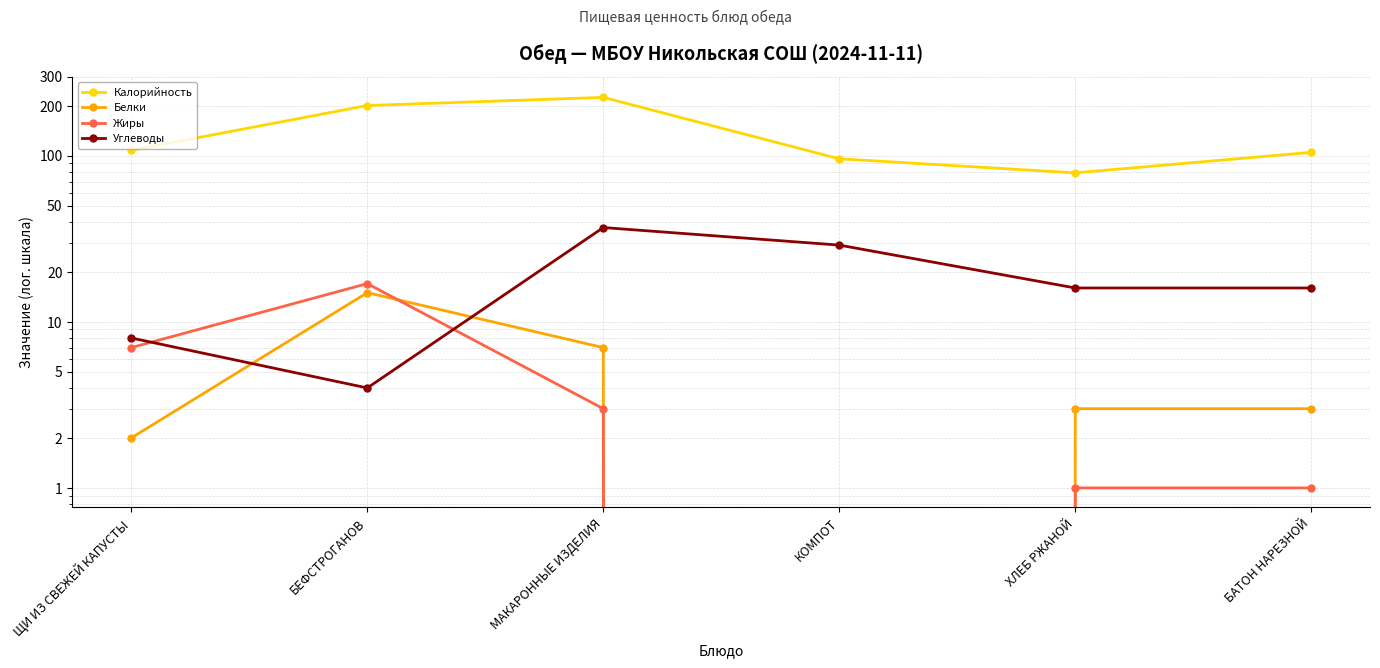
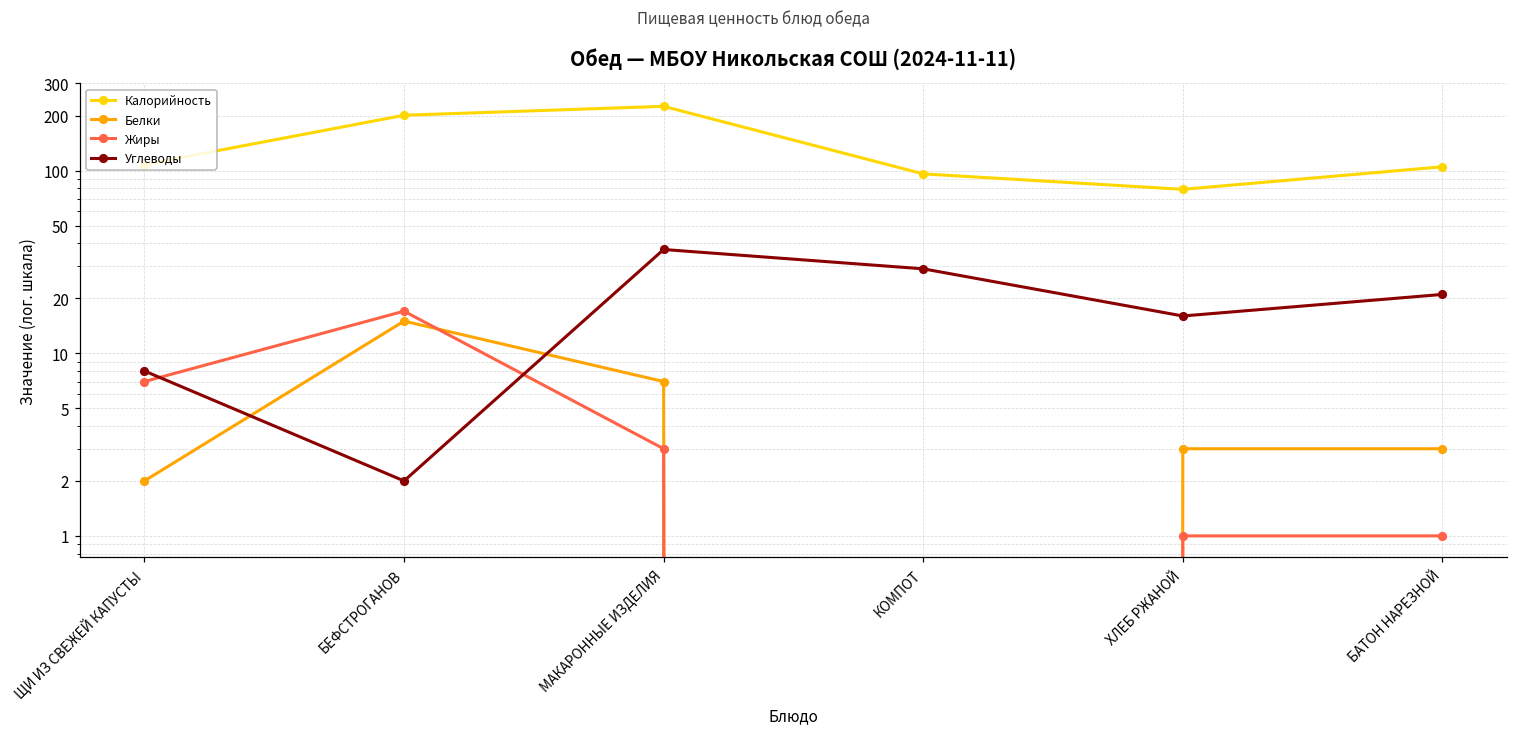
Углеводы, БЕФСТРОГАНОВ: 4 -> 2
Углеводы, БАТОН НАРЕЗНОЙ: 16 -> 21
